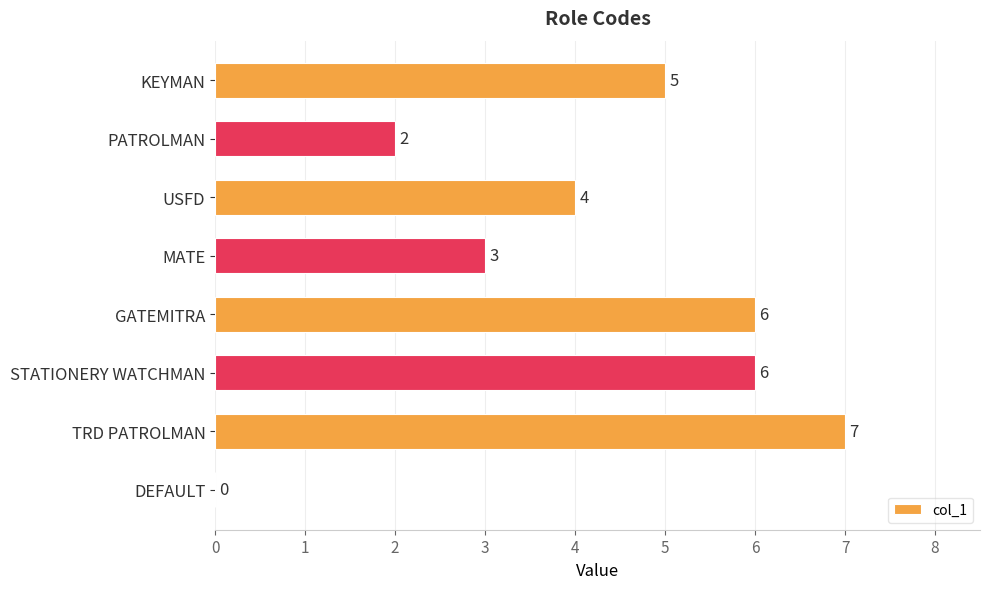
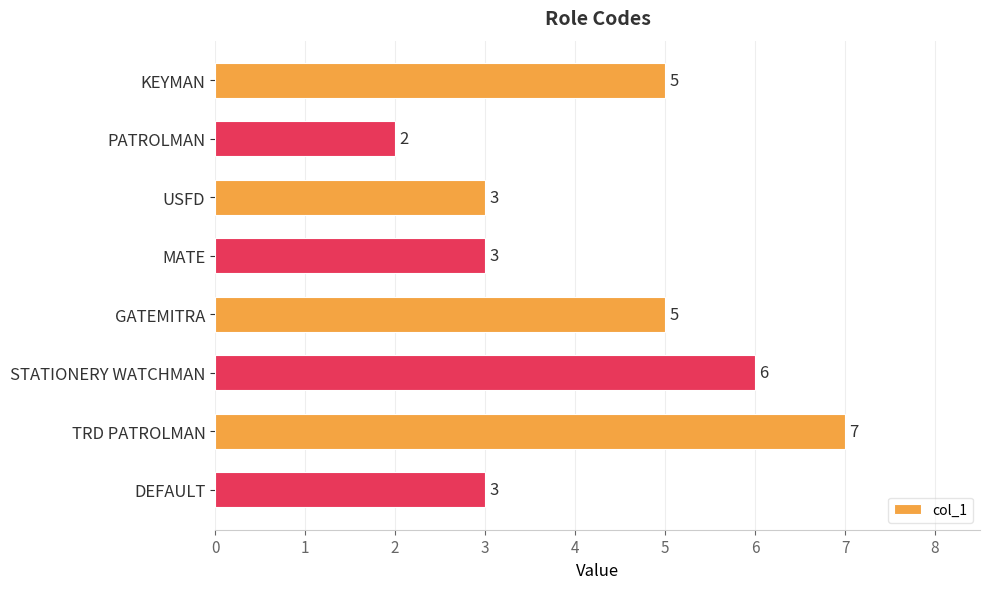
USFD: 4 -> 3
GATEMITRA: 6 -> 5
DEFAULT: 0 -> 3
